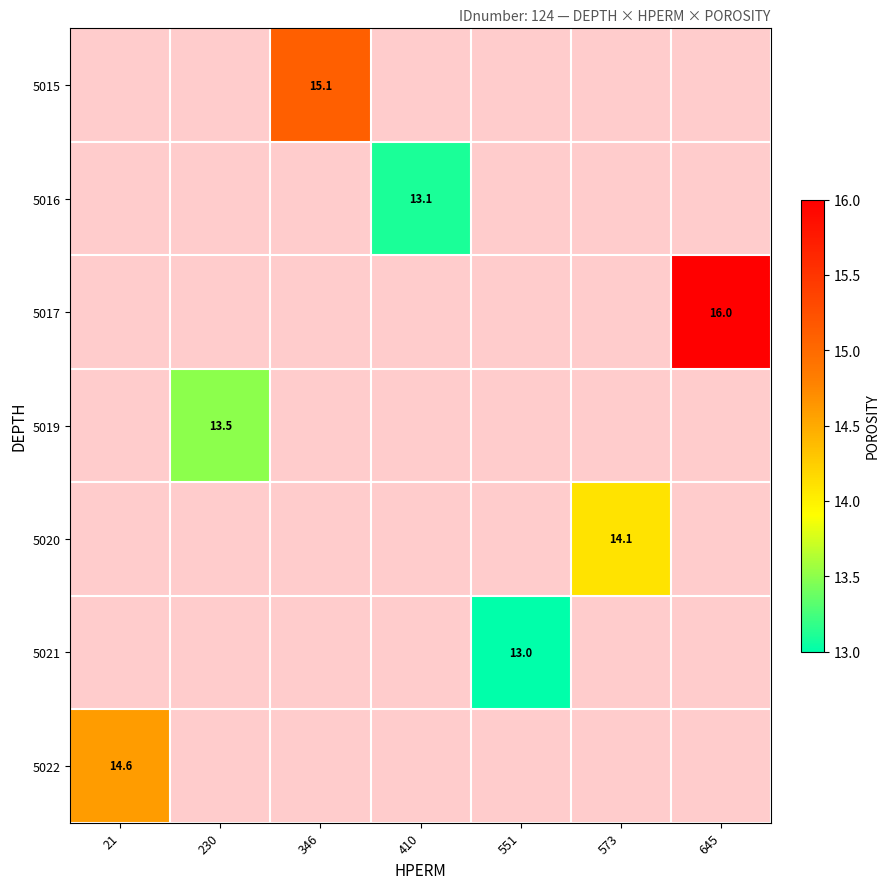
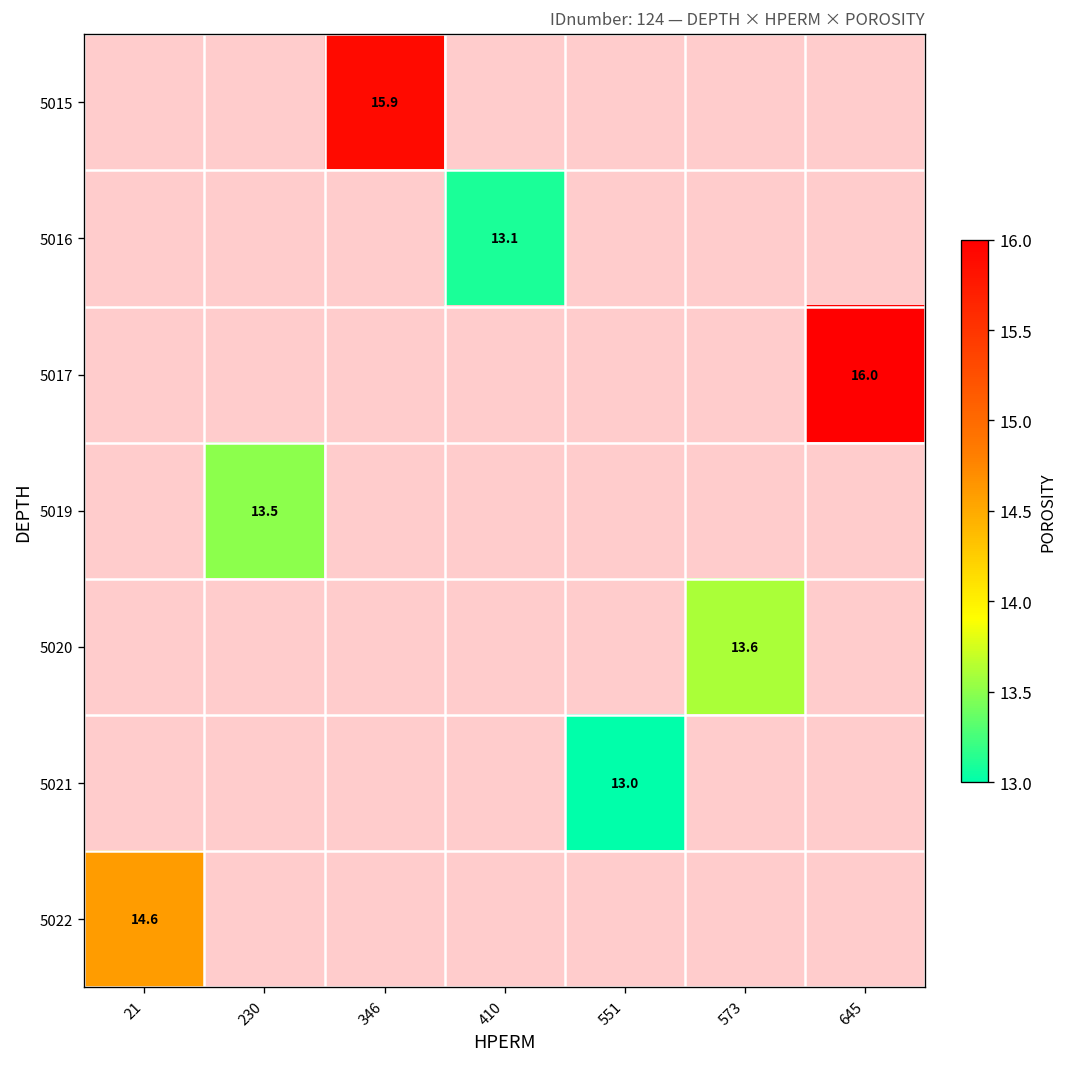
5015, 346: 15.1 -> 15.9
5020, 573: 14.1 -> 13.6
